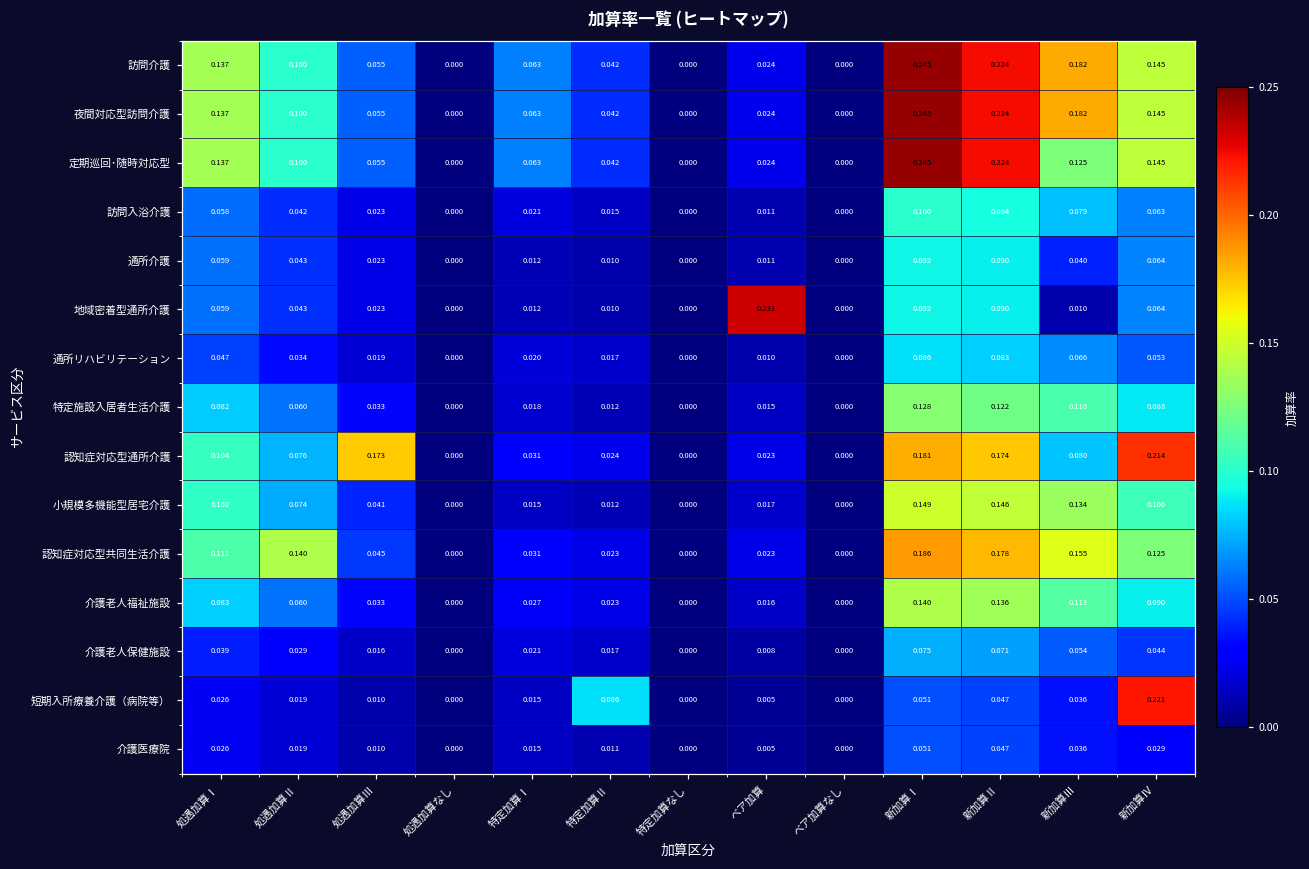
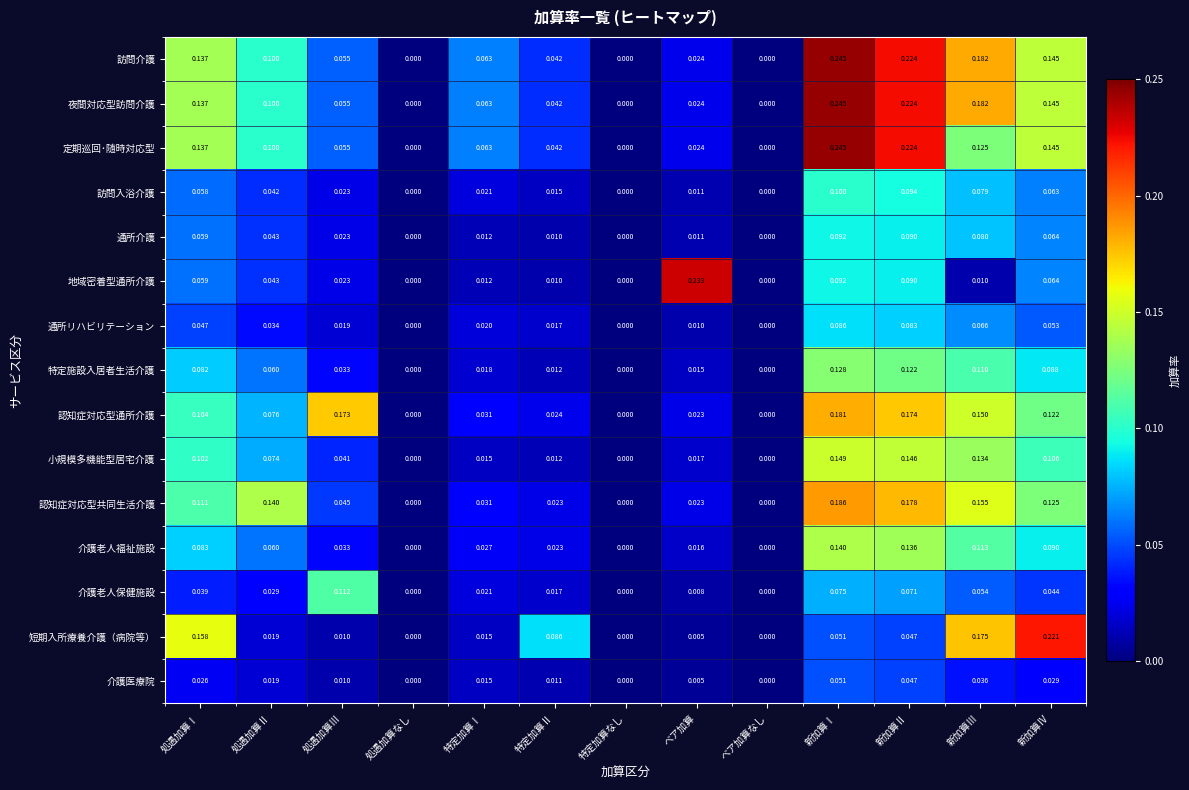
通所介護, 新加算Ⅲ: 0.040 -> 0.080
認知症対応型通所介護, 新加算Ⅲ: 0.080 -> 0.150
認知症対応型通所介護, 新加算Ⅳ: 0.214 -> 0.122
介護老人保健施設, 処遇加算Ⅲ: 0.016 -> 0.112
短期入所療養介護（病院等）, 処遇加算Ⅰ: 0.026 -> 0.158
短期入所療養介護（病院等）, 新加算Ⅲ: 0.036 -> 0.175
